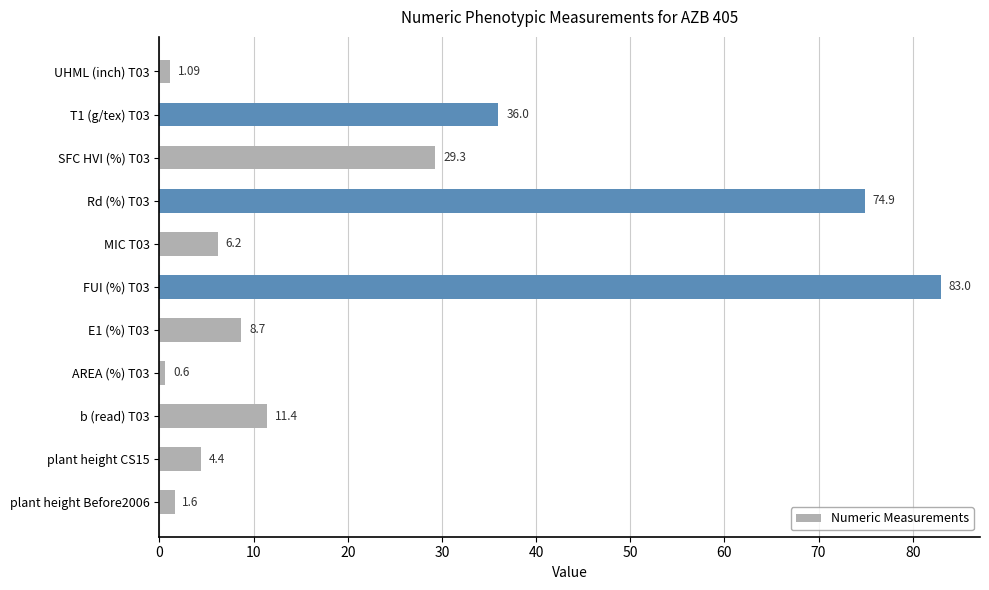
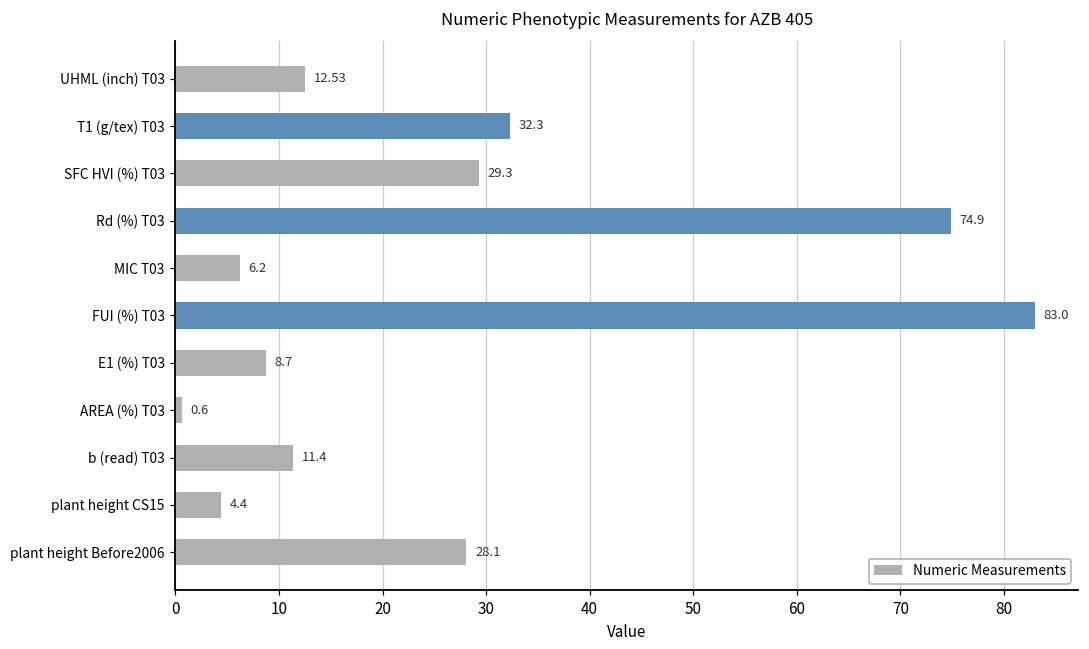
UHML (inch) T03: 1.09 -> 12.53
T1 (g/tex) T03: 36.0 -> 32.3
plant height Before2006: 1.6 -> 28.1
